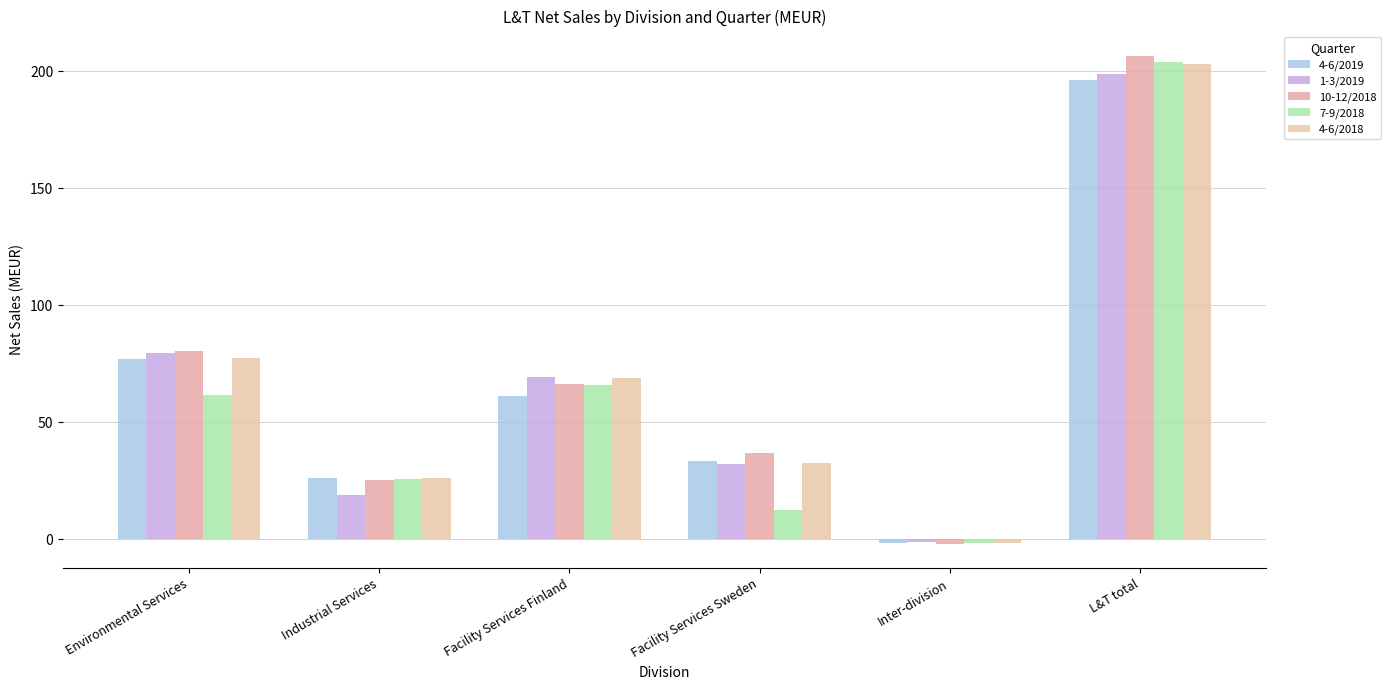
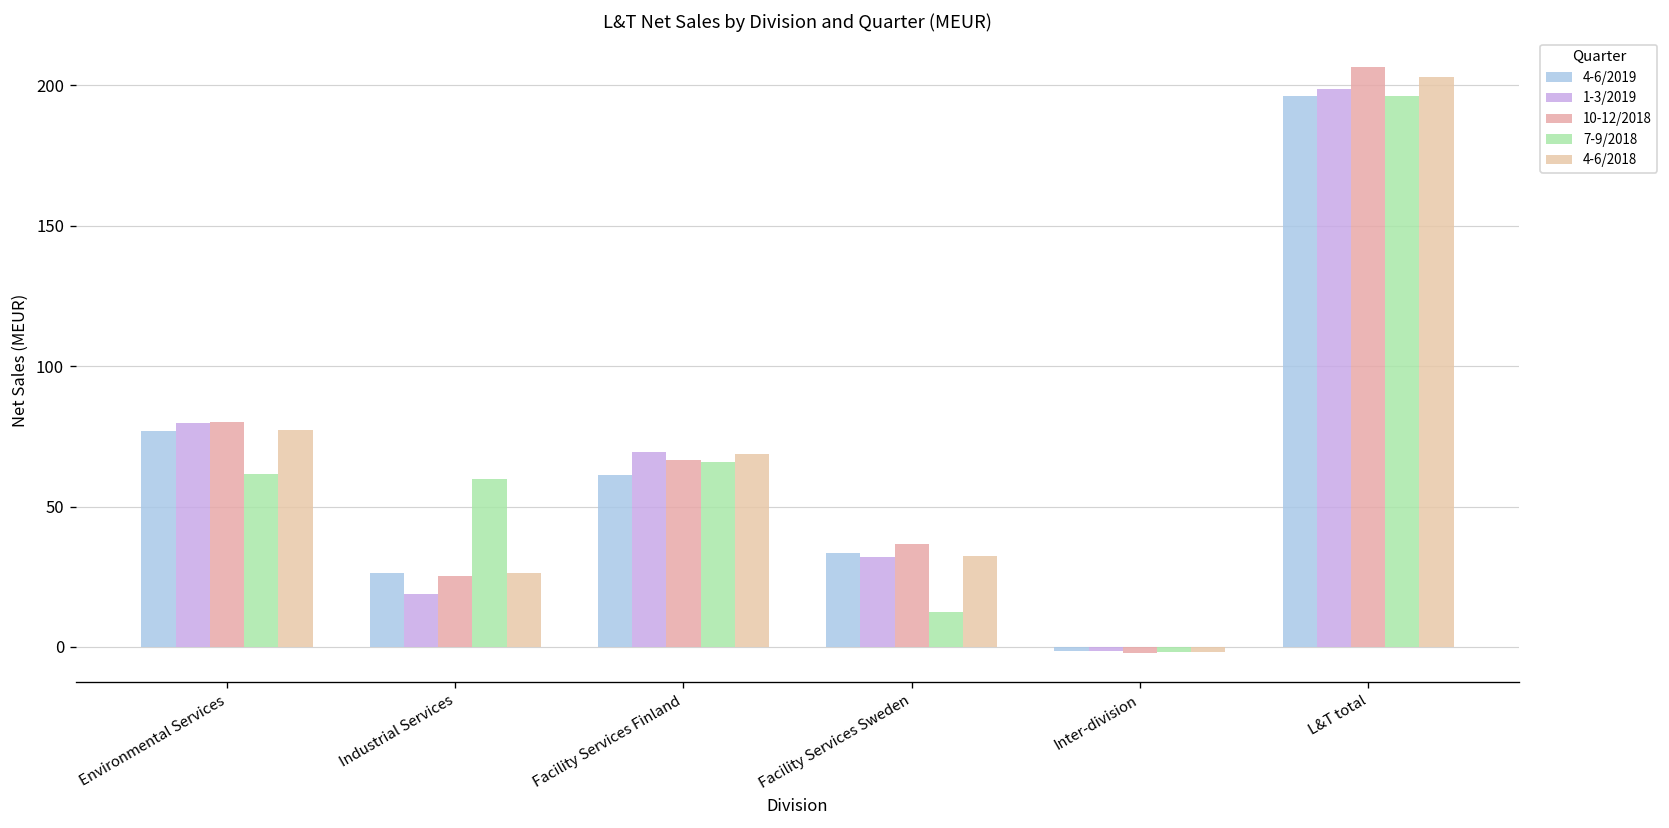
7-9/2018, Industrial Services: 26 -> 60
7-9/2018, L&T total: 204 -> 196
